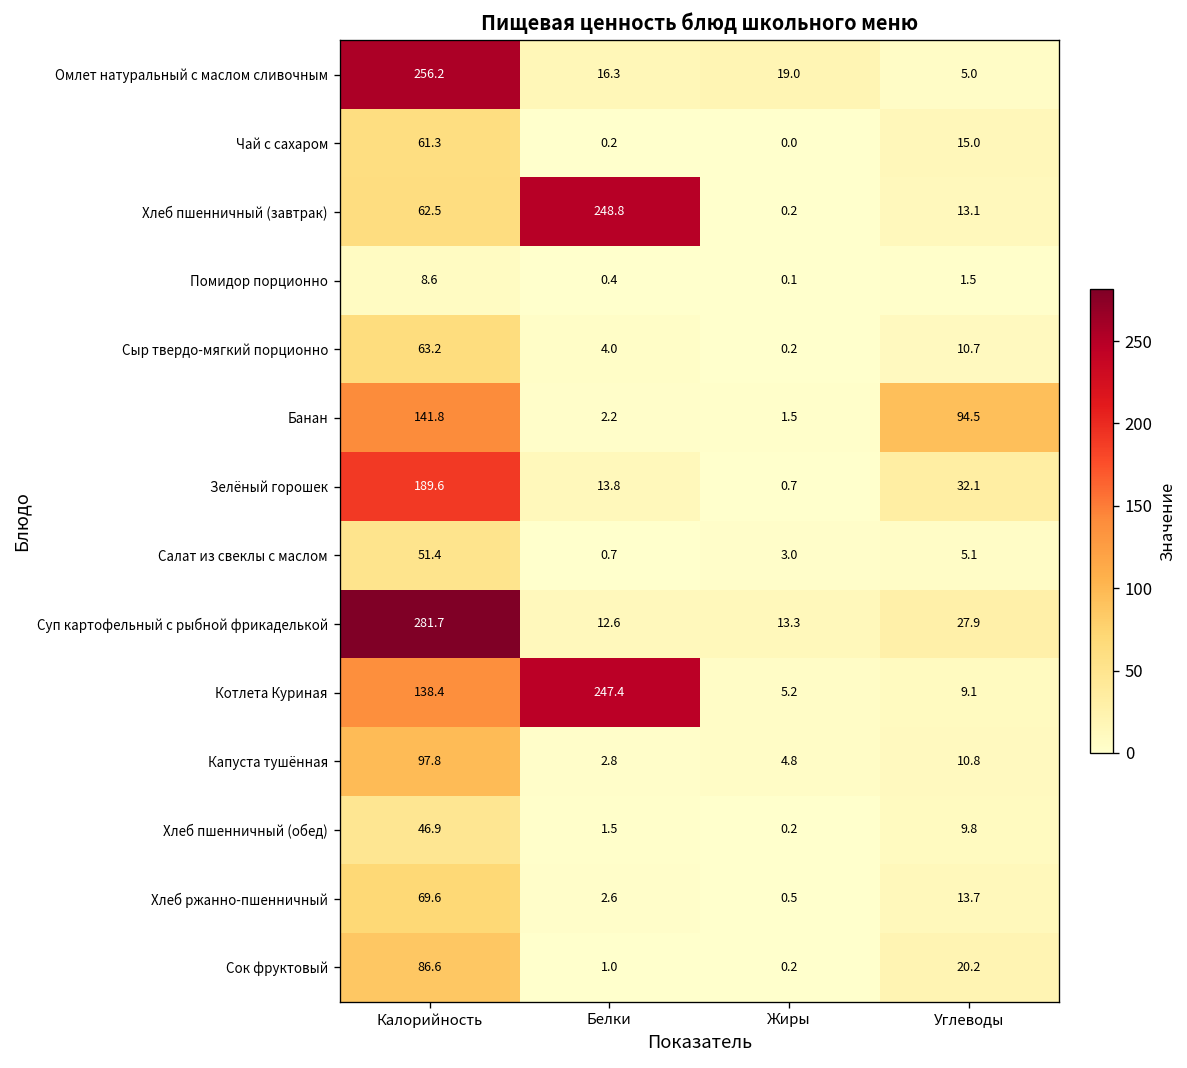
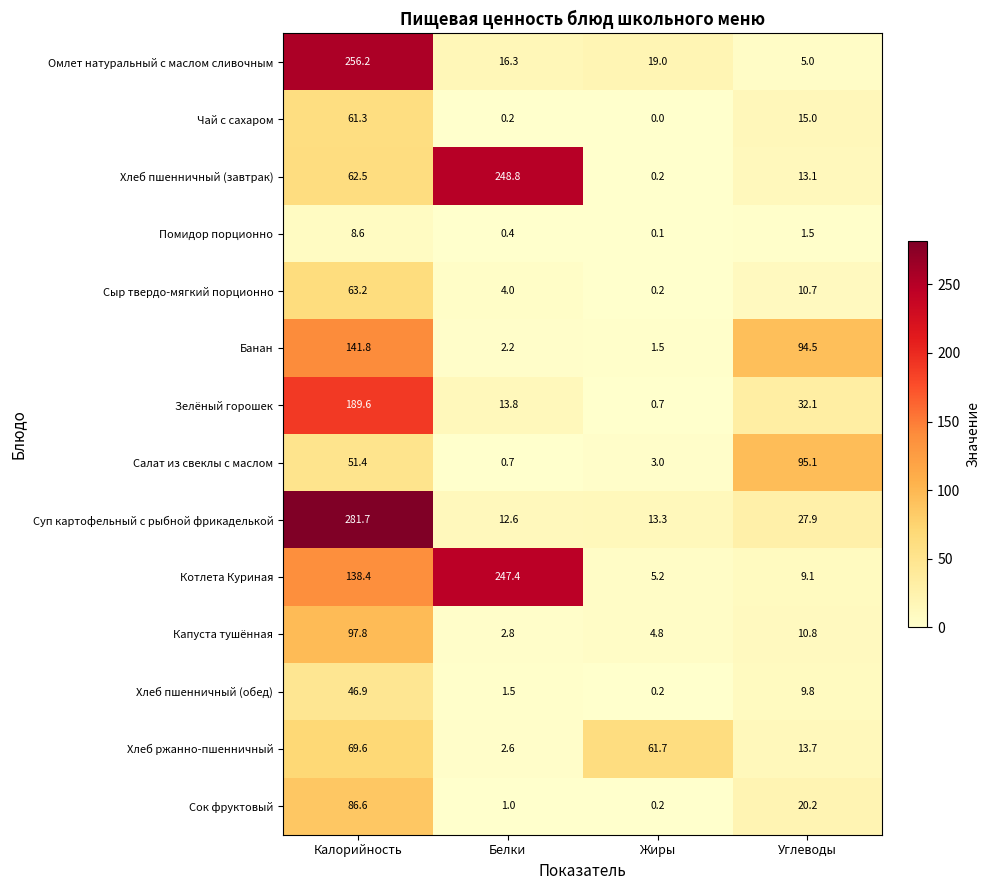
Салат из свеклы с маслом, Углеводы: 5.1 -> 95.1
Хлеб ржанно-пшенничный, Жиры: 0.5 -> 61.7
